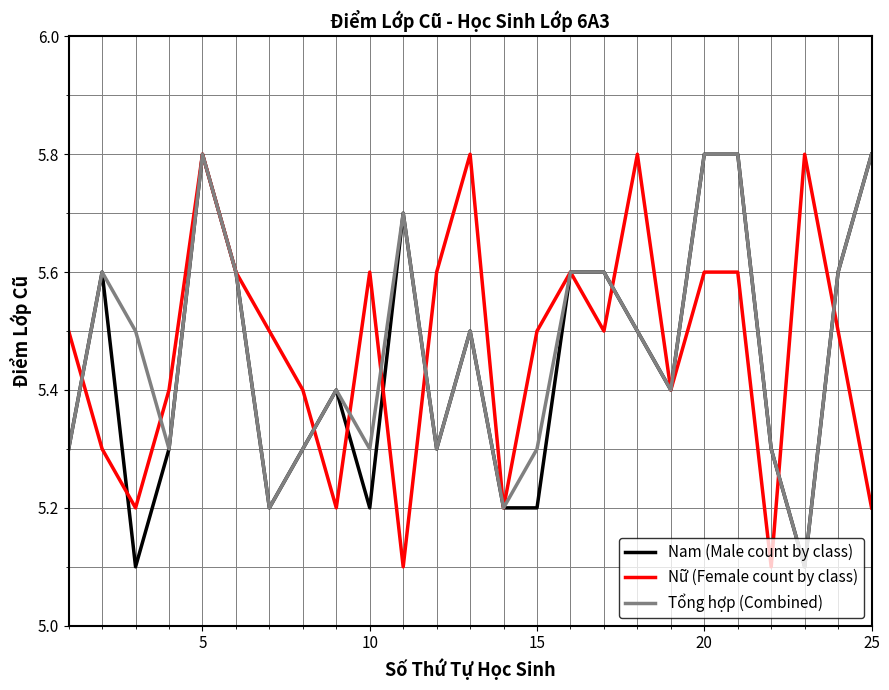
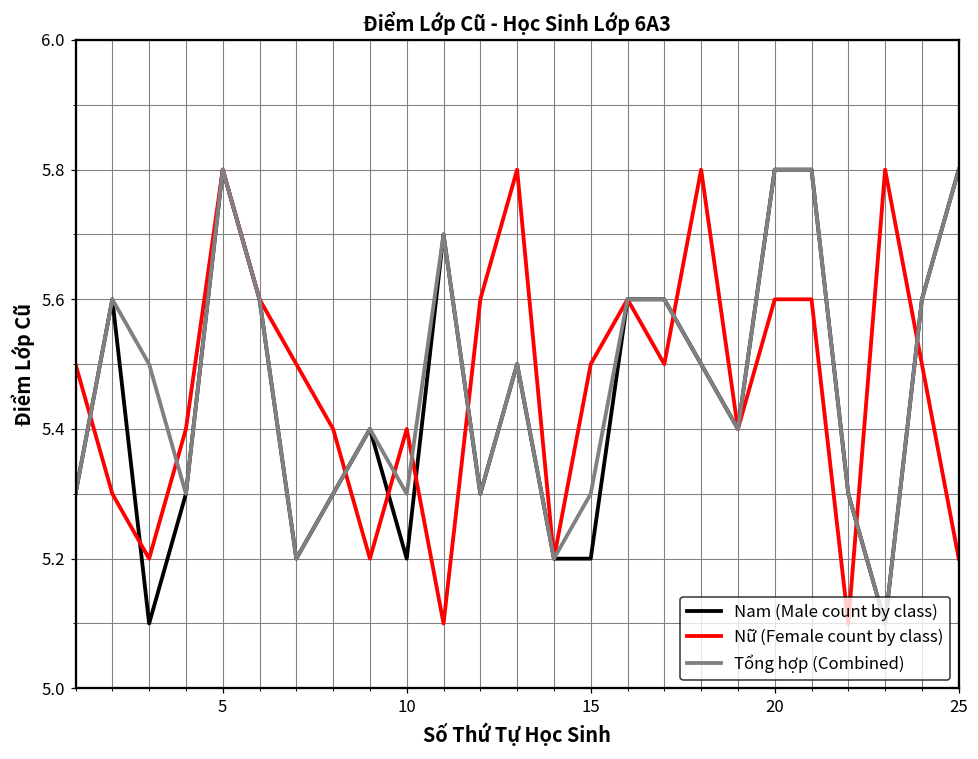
Nữ (Female count by class), 10: 5.6 -> 5.4
